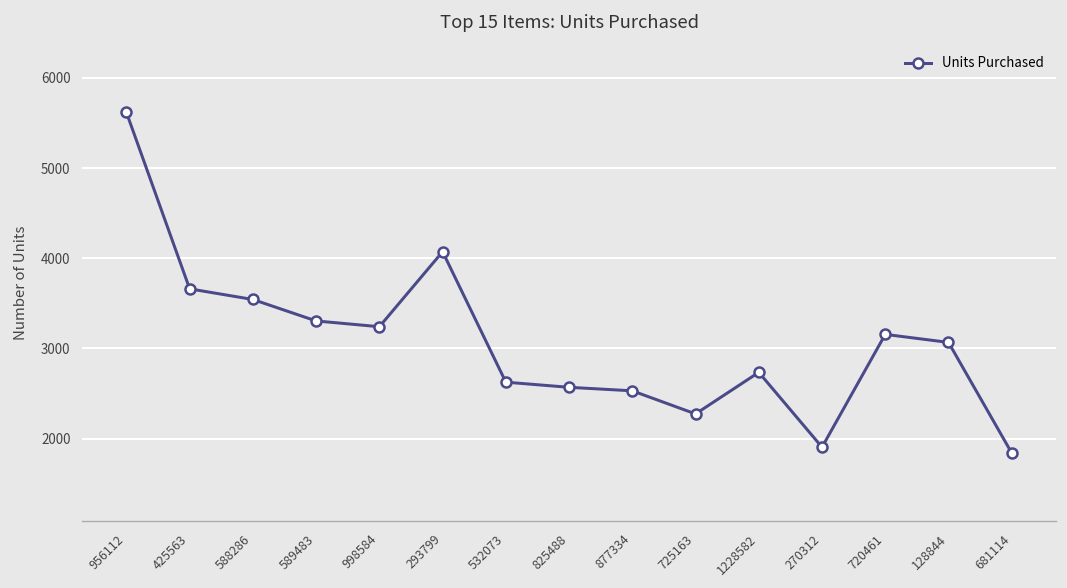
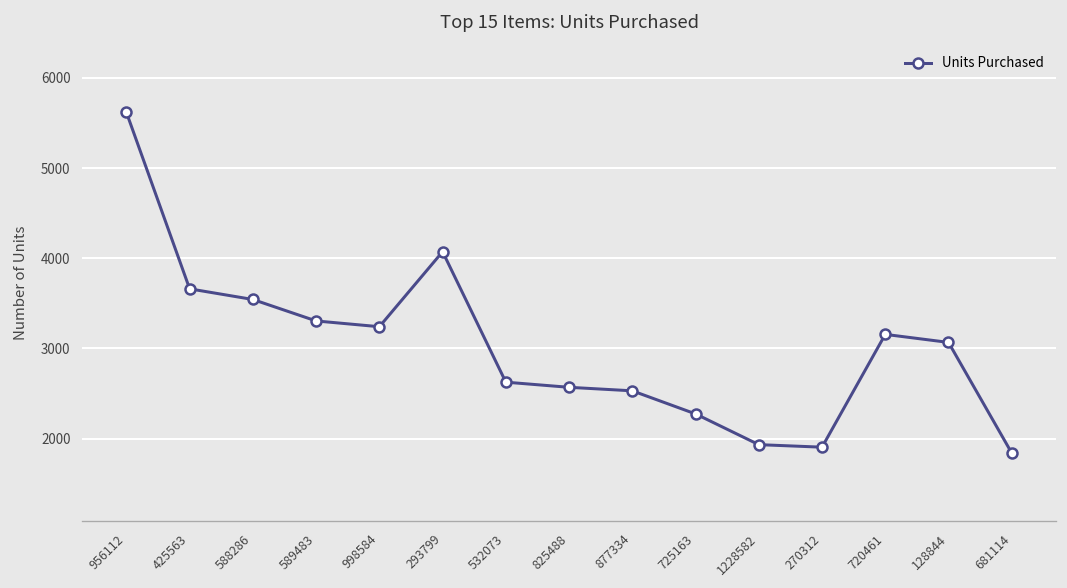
1228582: 2700 -> 1900
